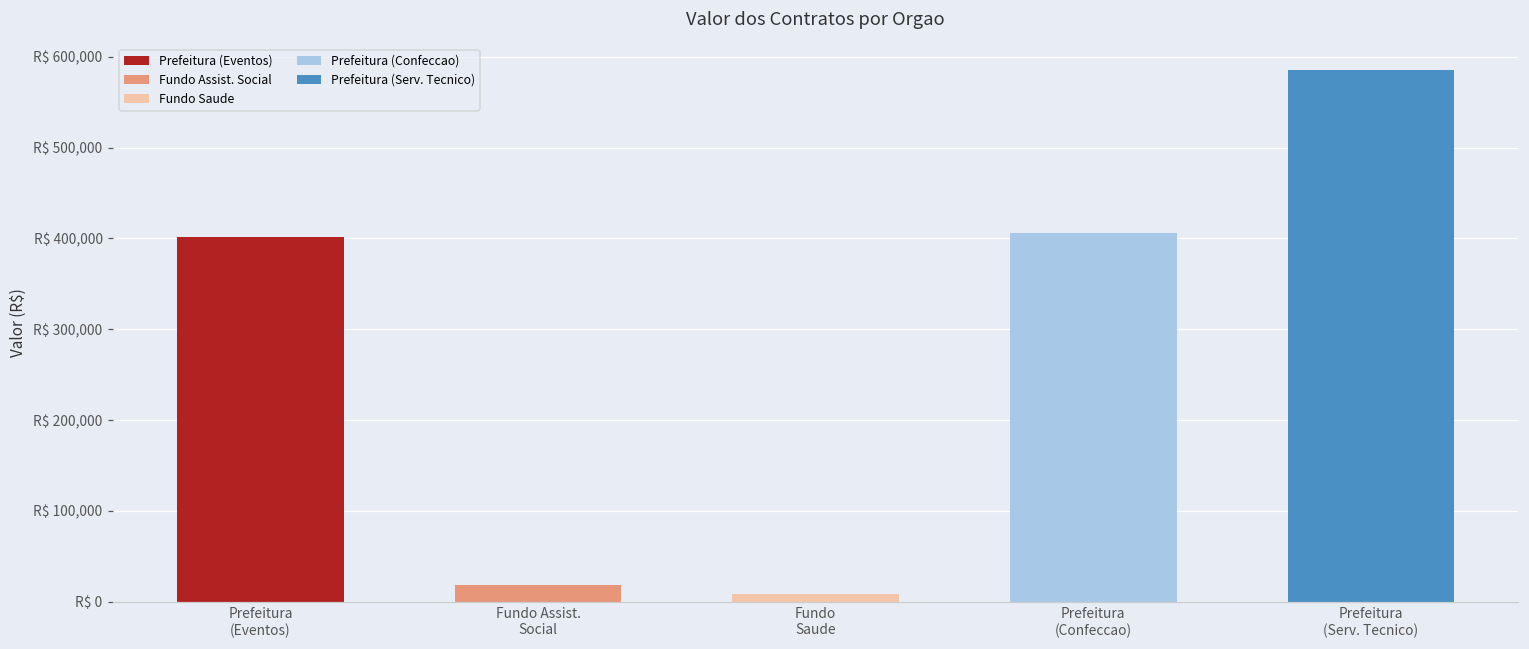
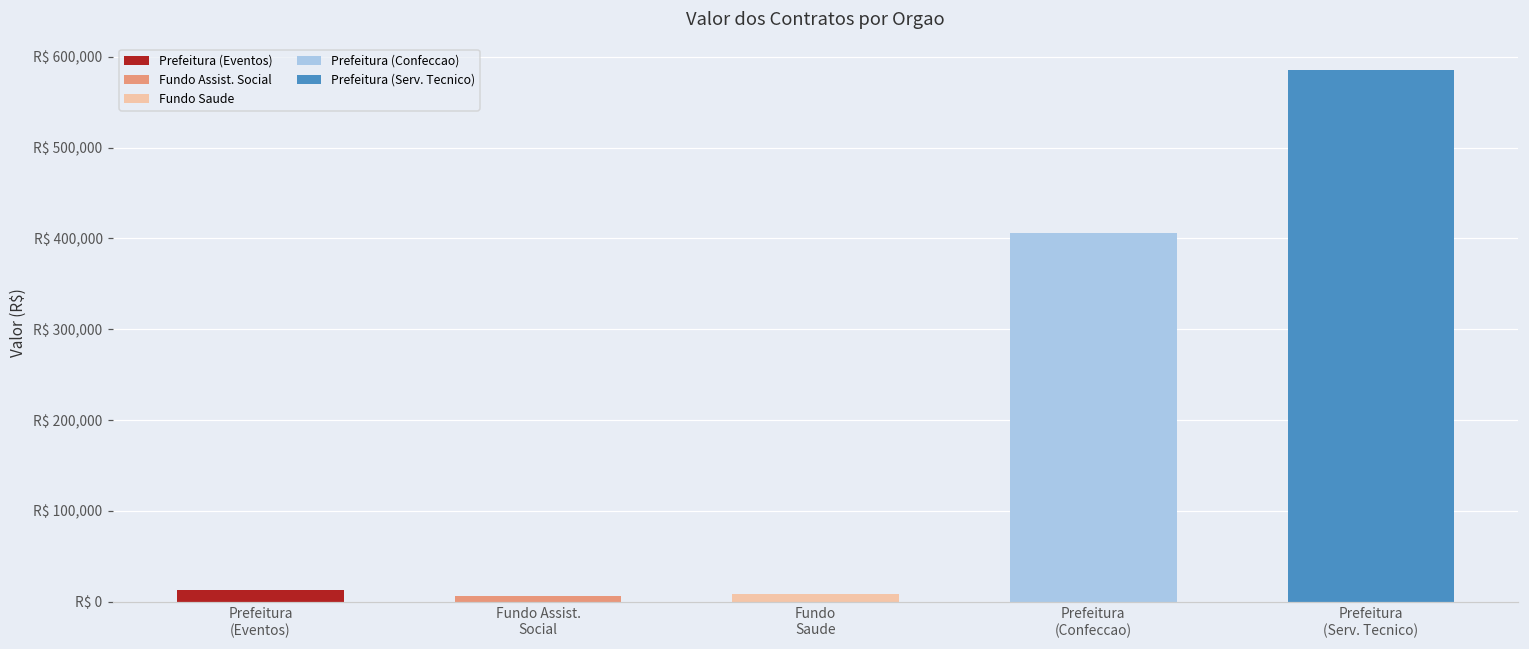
Prefeitura (Eventos): R$ 400,000 -> R$ 10,000
Fundo Assist. Social: R$ 20,000 -> R$ 10,000
